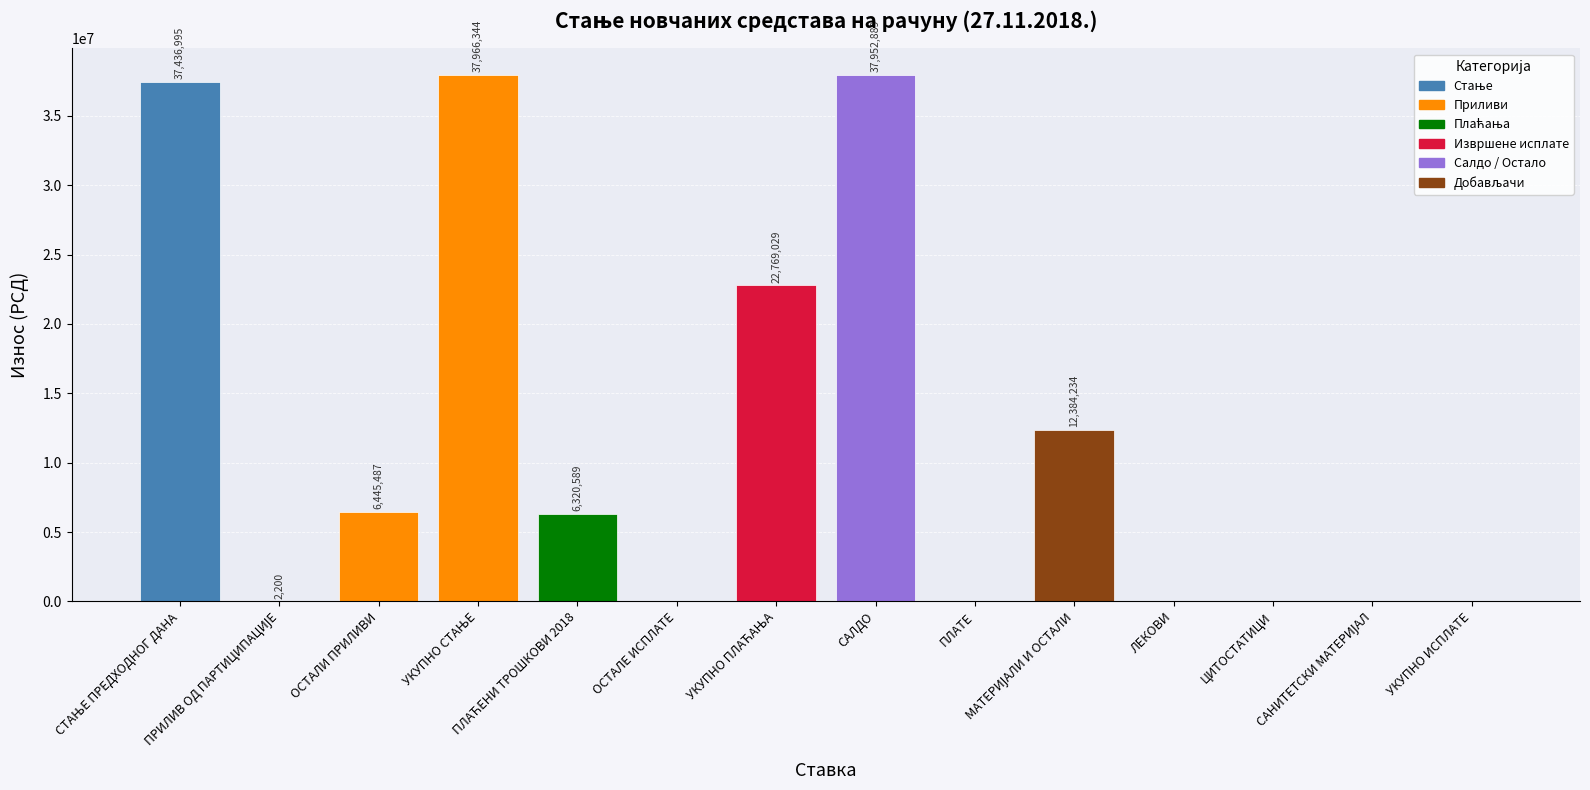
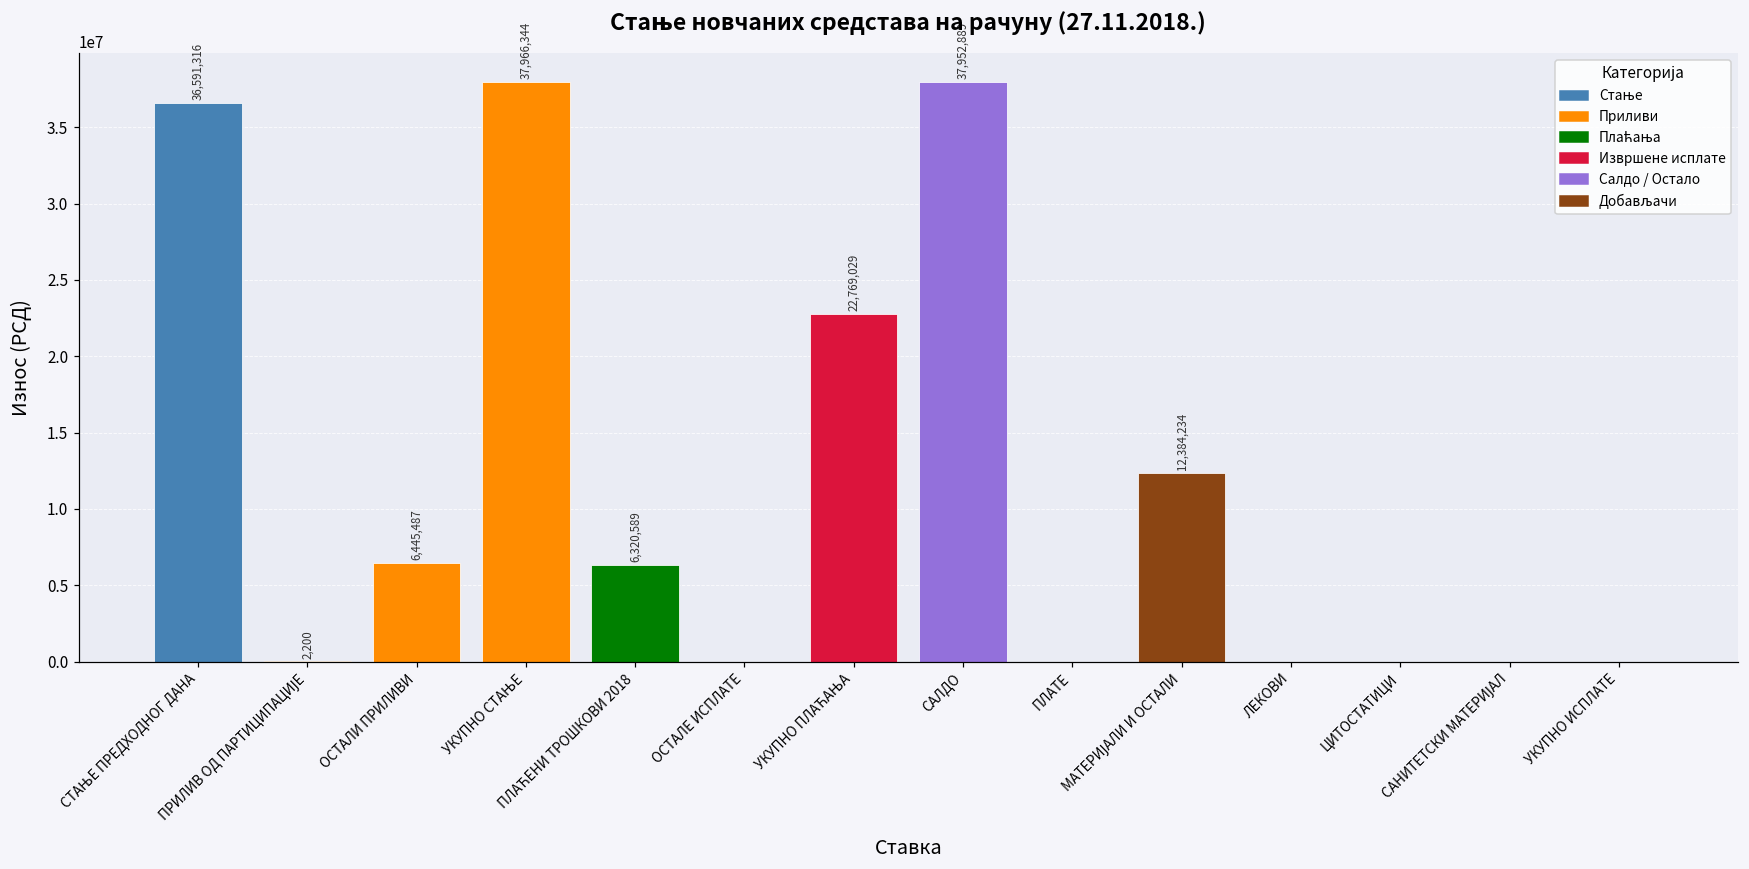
СТАЊЕ ПРЕДХОДНОГ ДАНА: 37,436,995 -> 36,591,316
